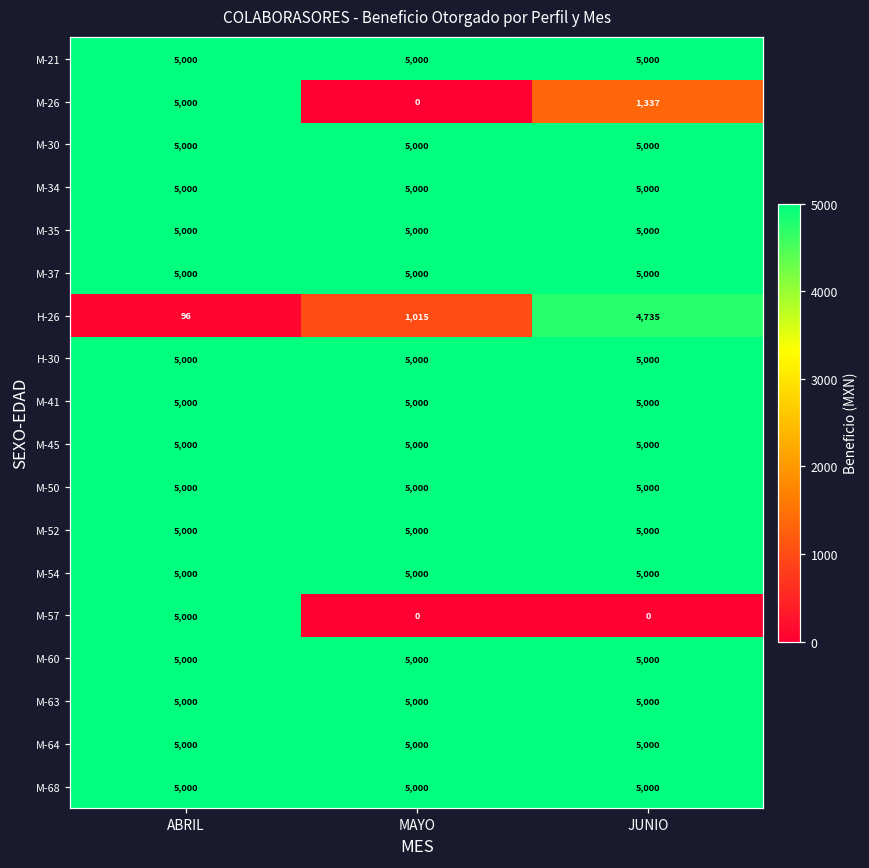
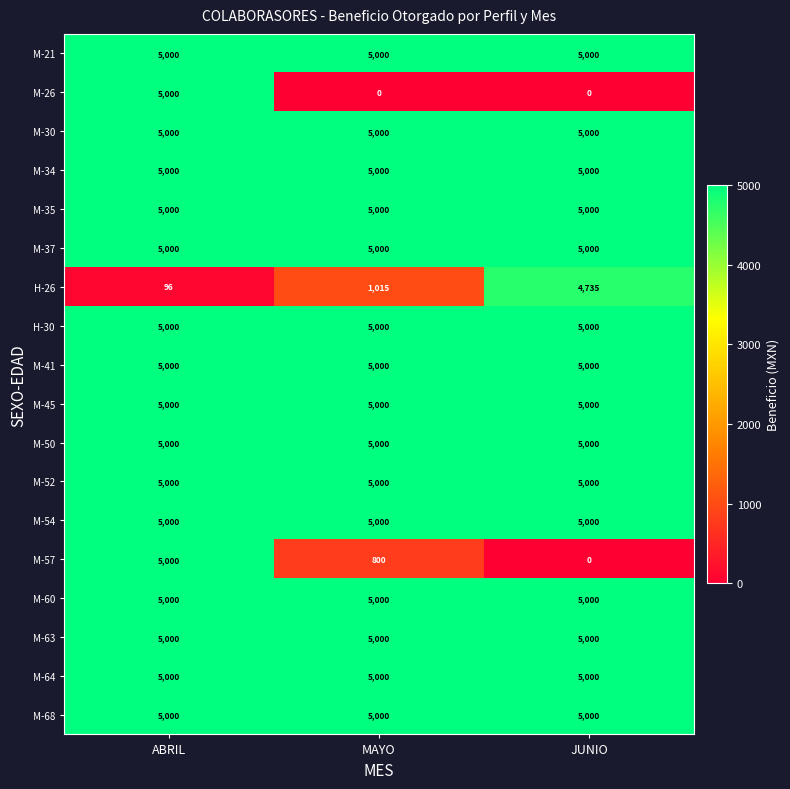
M-26, JUNIO: 1,337 -> 0
M-57, MAYO: 0 -> 800
